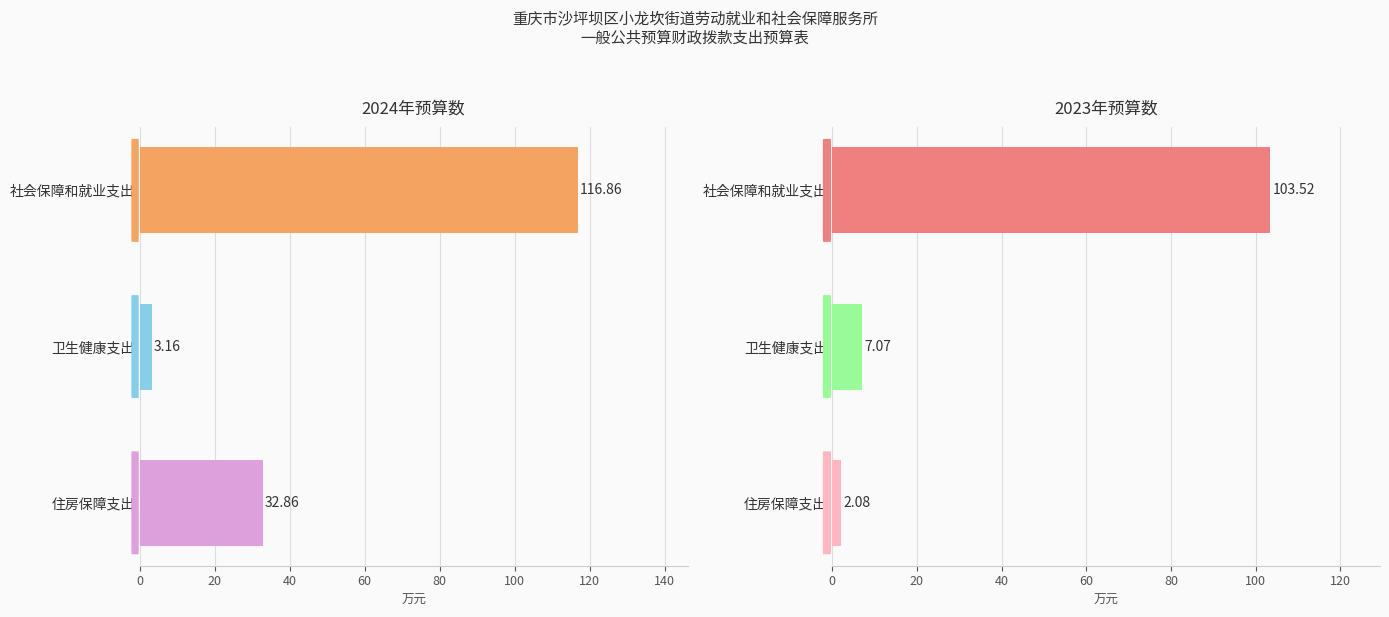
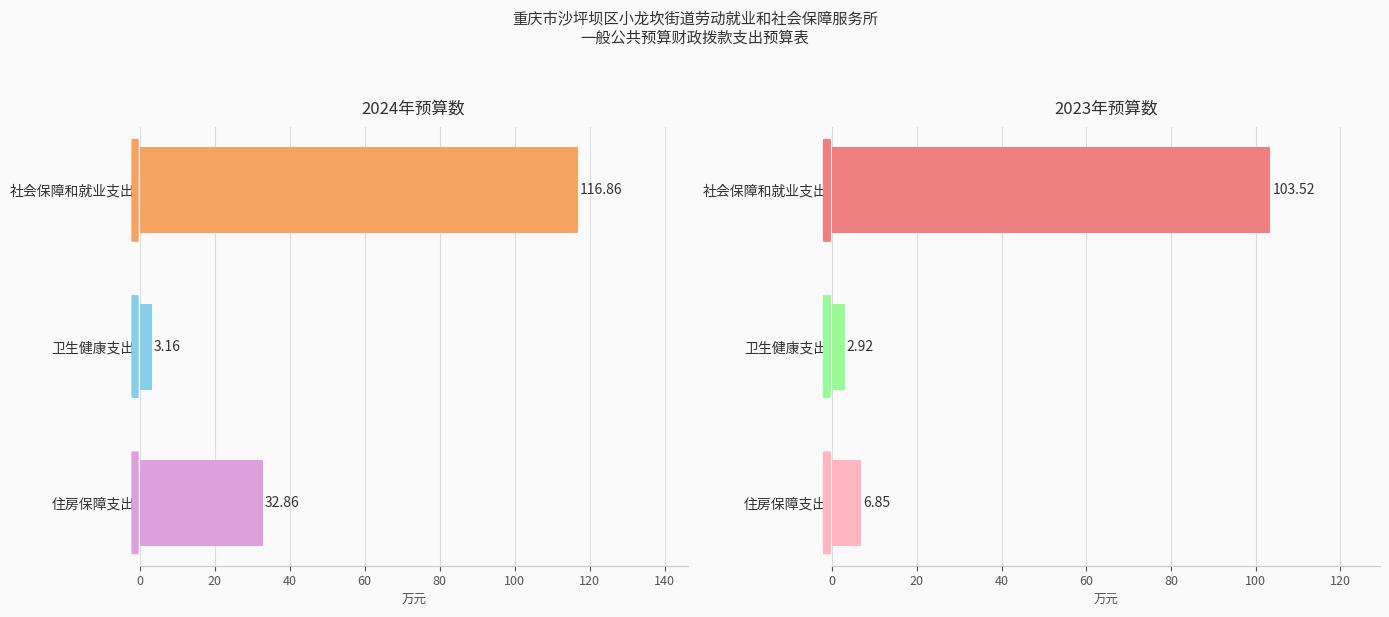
2023年预算数, 卫生健康支出: 7.07 -> 2.92
2023年预算数, 住房保障支出: 2.08 -> 6.85
